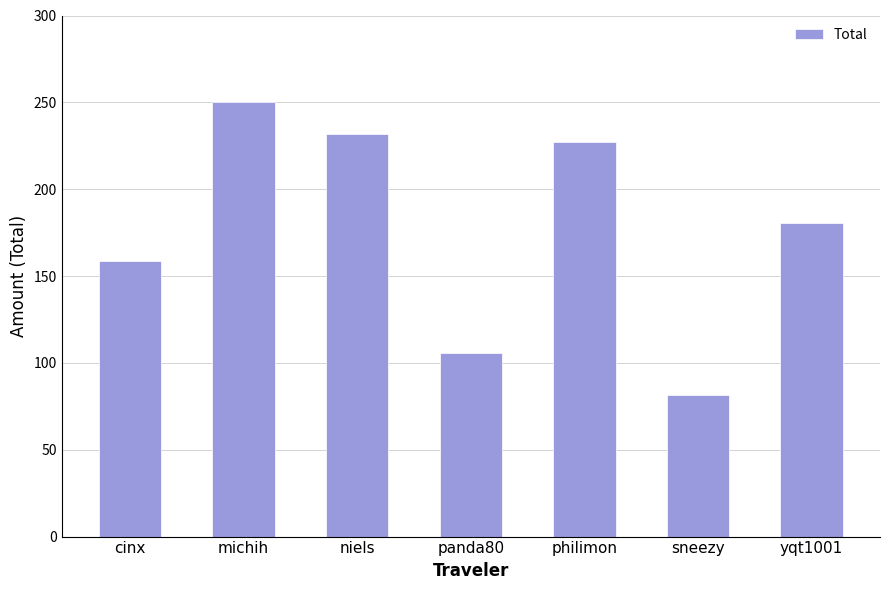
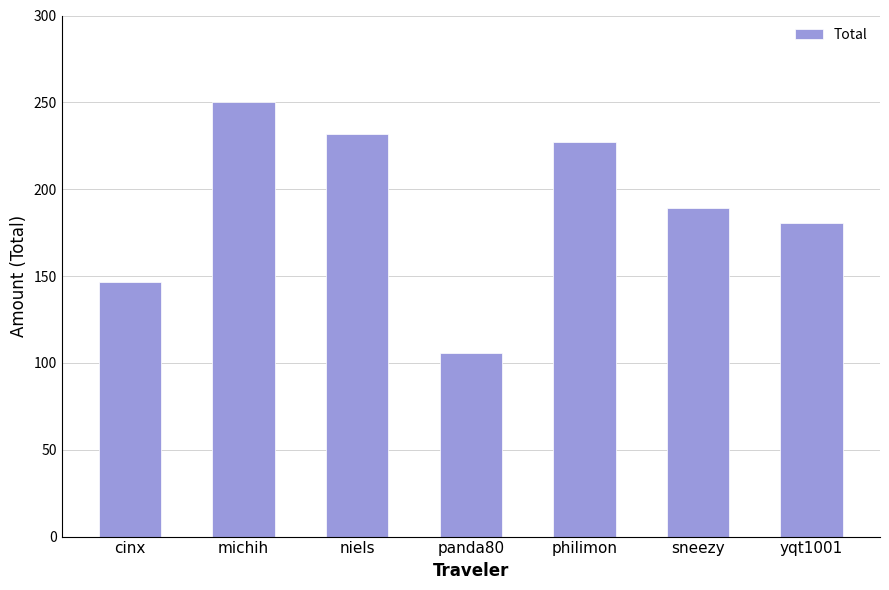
cinx: 159 -> 147
sneezy: 82 -> 189
